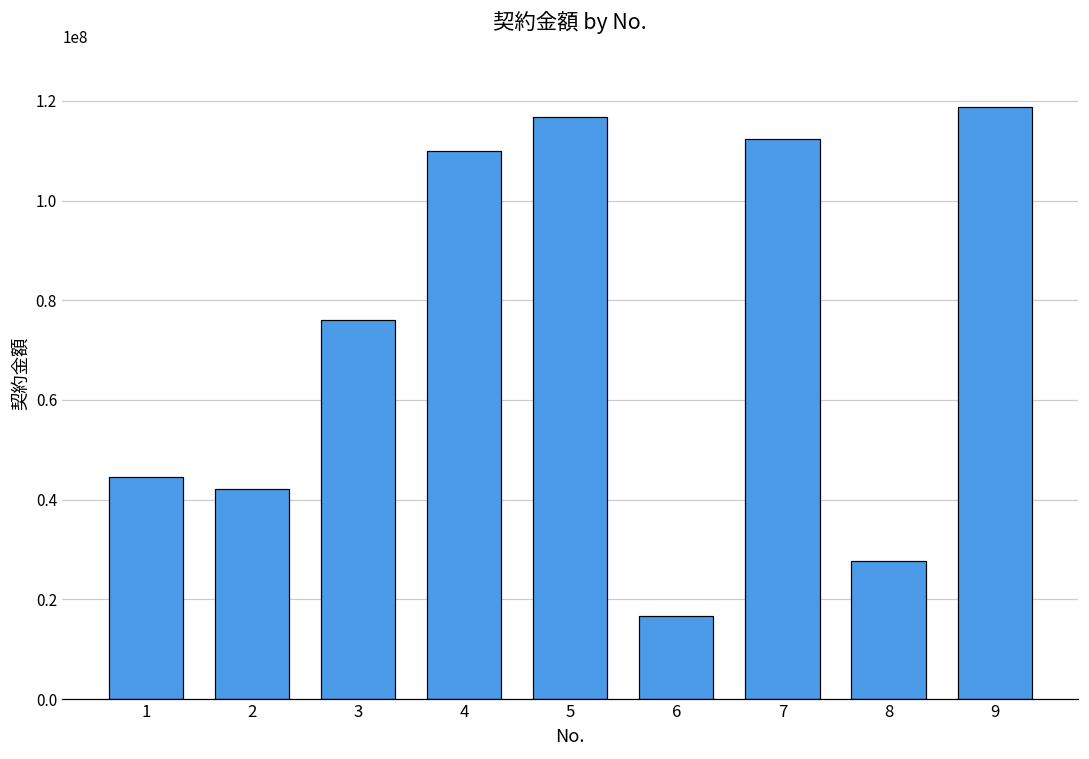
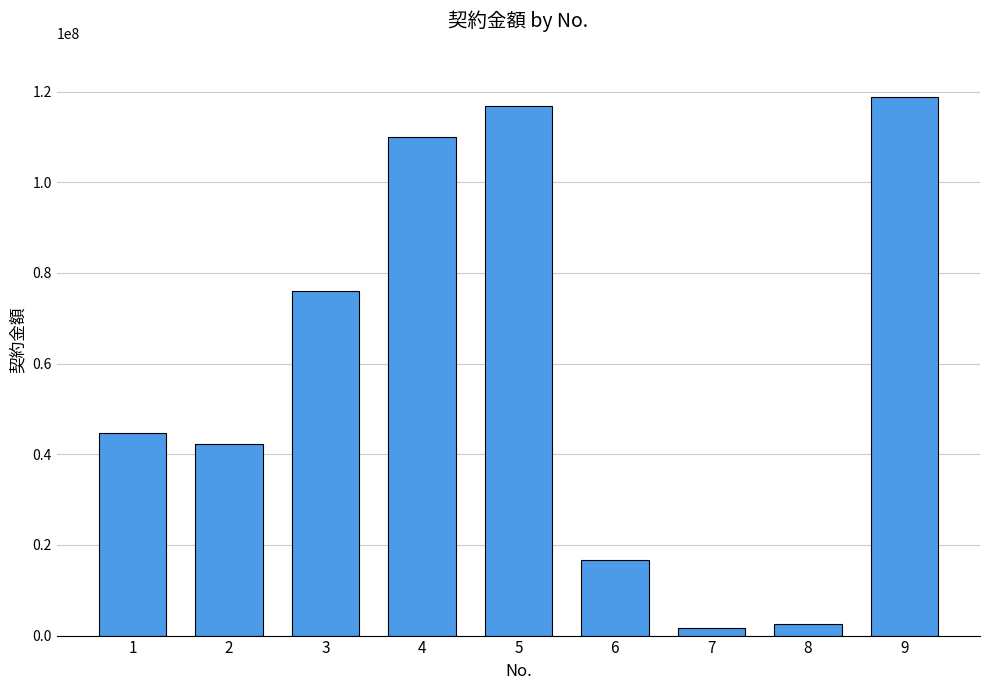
7: 112000000 -> 2000000
8: 28000000 -> 2000000
